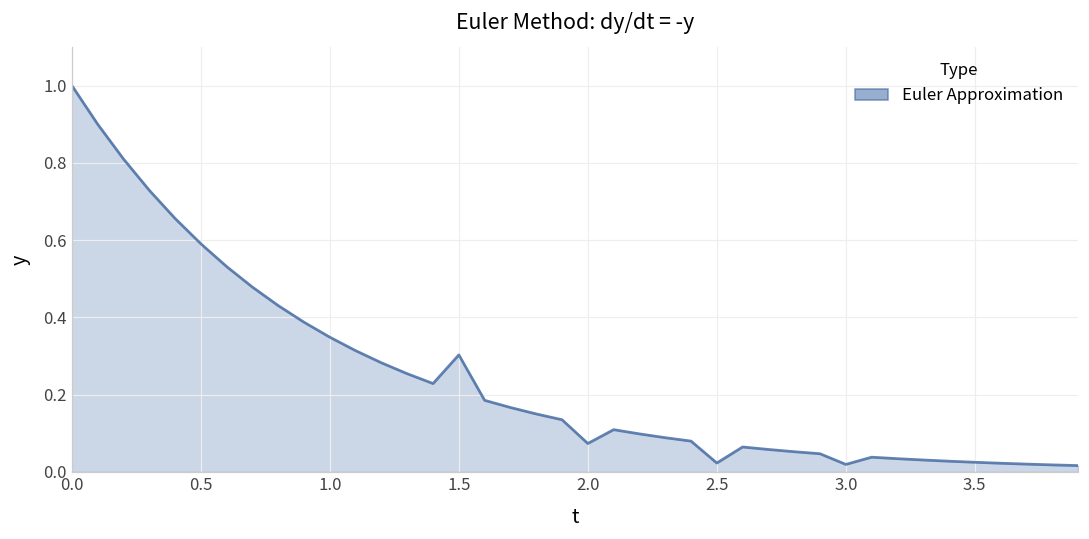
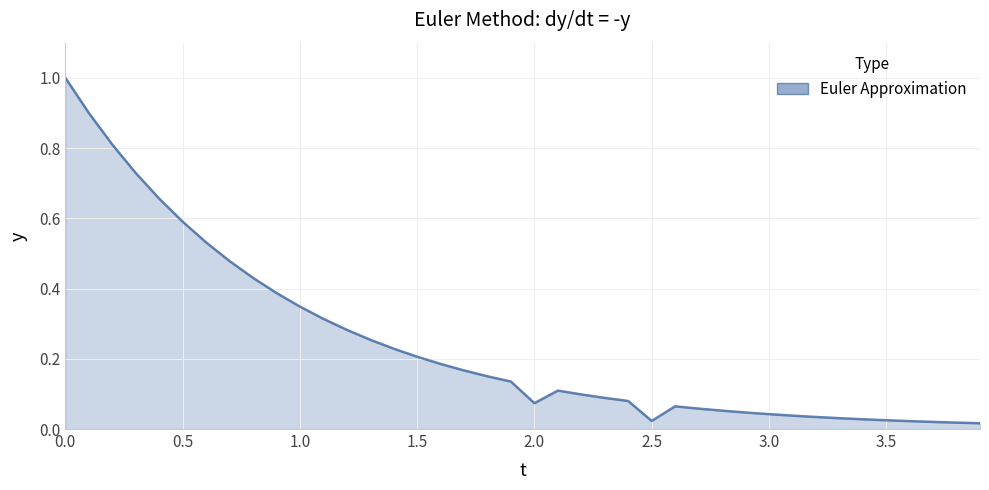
1.5: 0.30 -> 0.21
3.0: 0.02 -> 0.04
